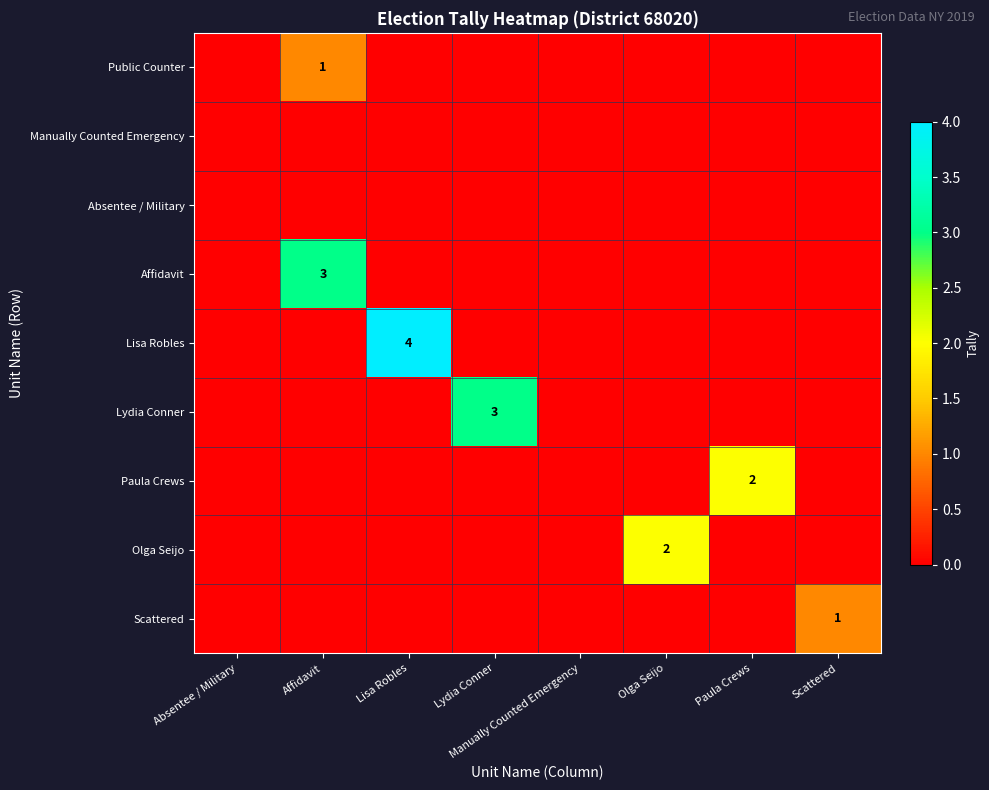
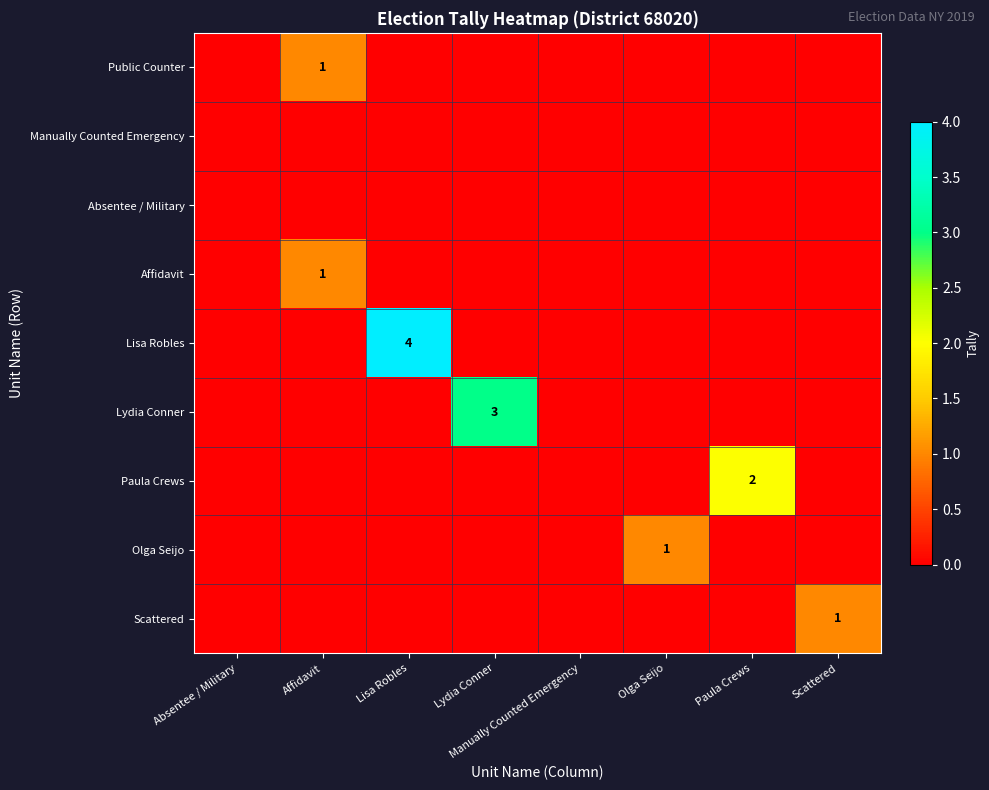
Affidavit, Affidavit: 3 -> 1
Olga Seijo, Olga Seijo: 2 -> 1
